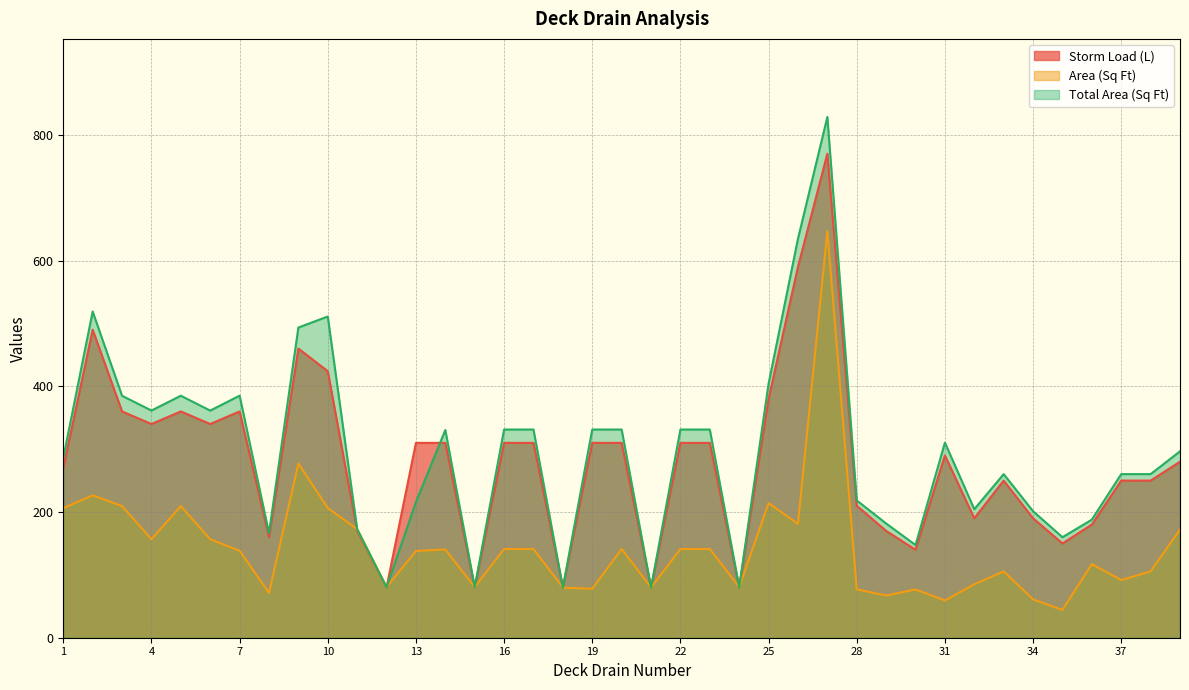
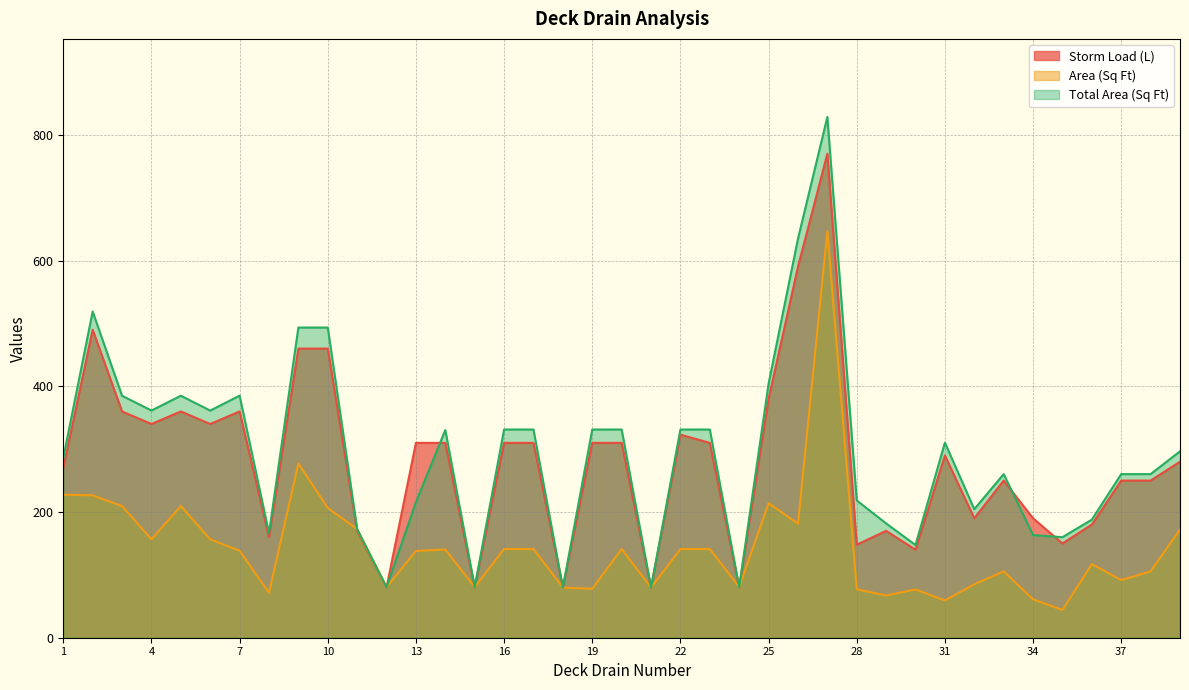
Area (Sq Ft), 1: 210 -> 230
Storm Load (L), 10: 420 -> 460
Total Area (Sq Ft), 10: 510 -> 490
Storm Load (L), 22: 310 -> 320
Storm Load (L), 28: 210 -> 150
Total Area (Sq Ft), 34: 200 -> 160
